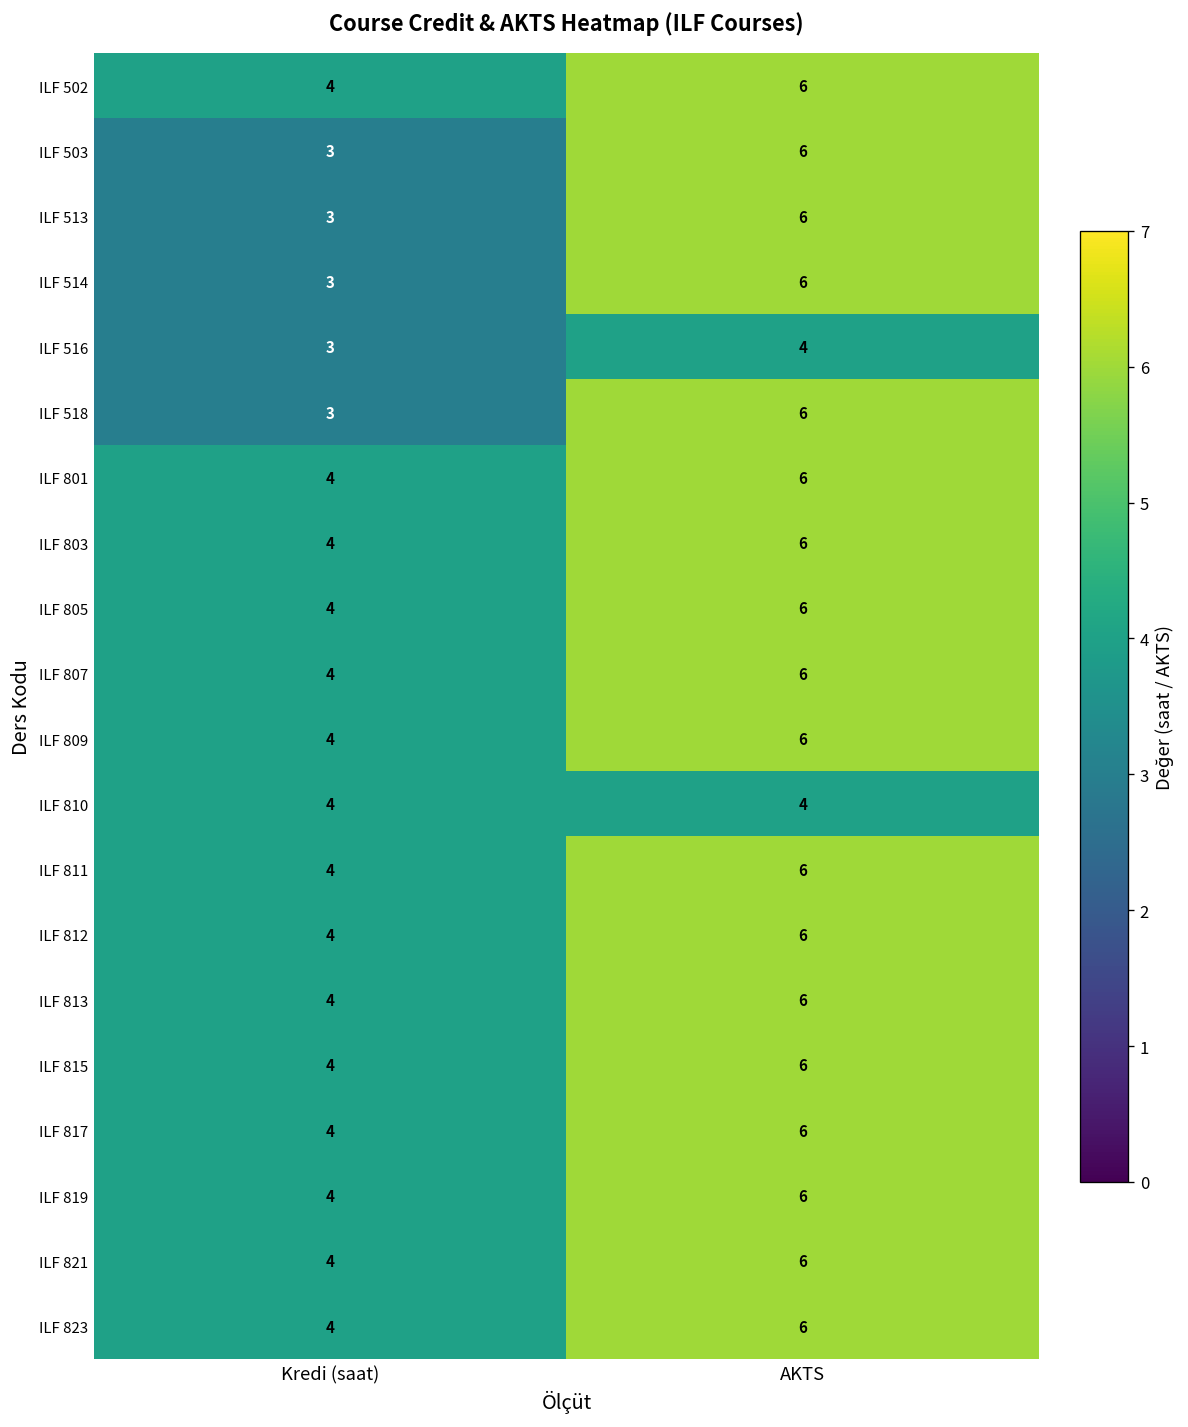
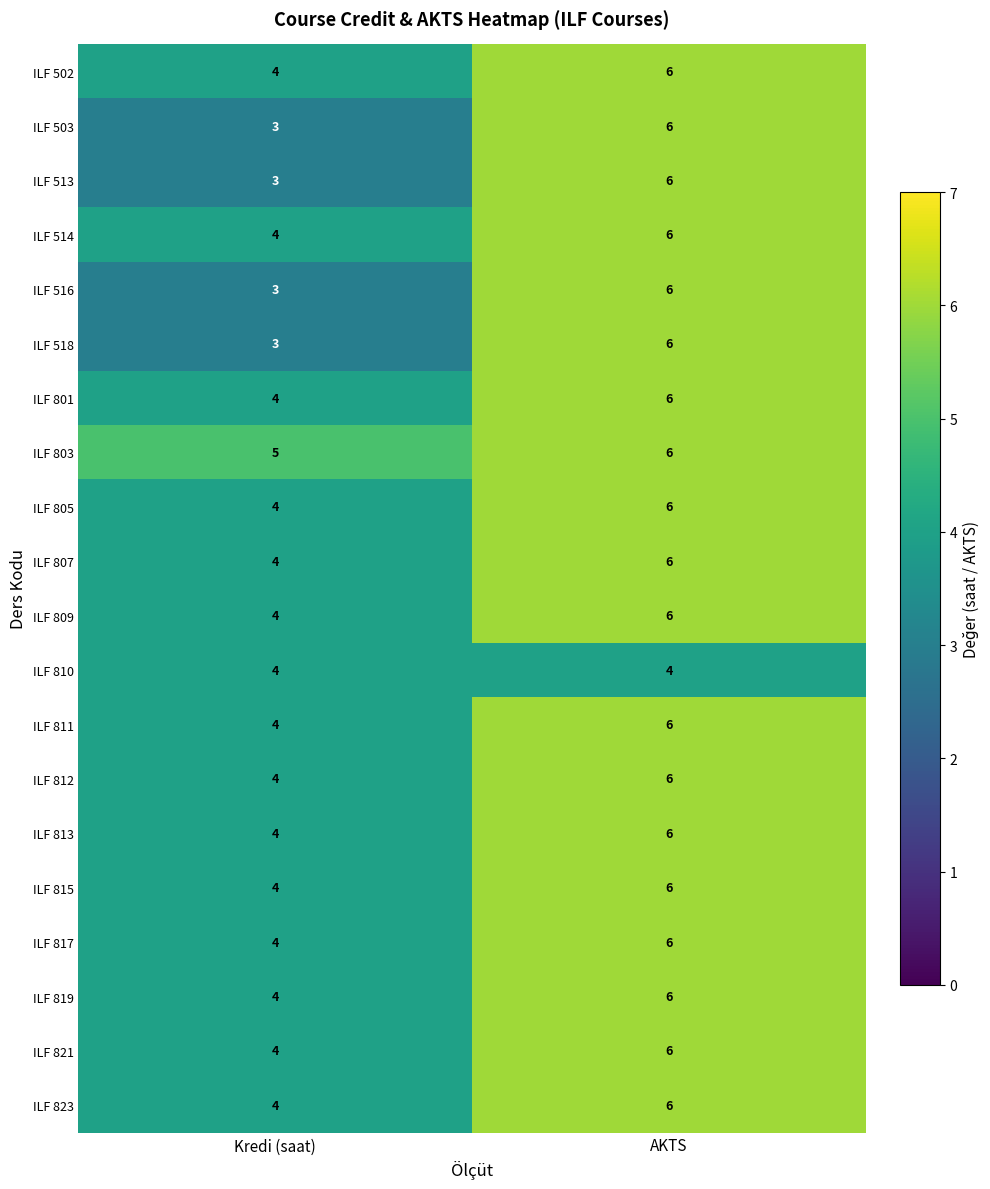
ILF 514, Kredi (saat): 3 -> 4
ILF 516, AKTS: 4 -> 6
ILF 803, Kredi (saat): 4 -> 5
